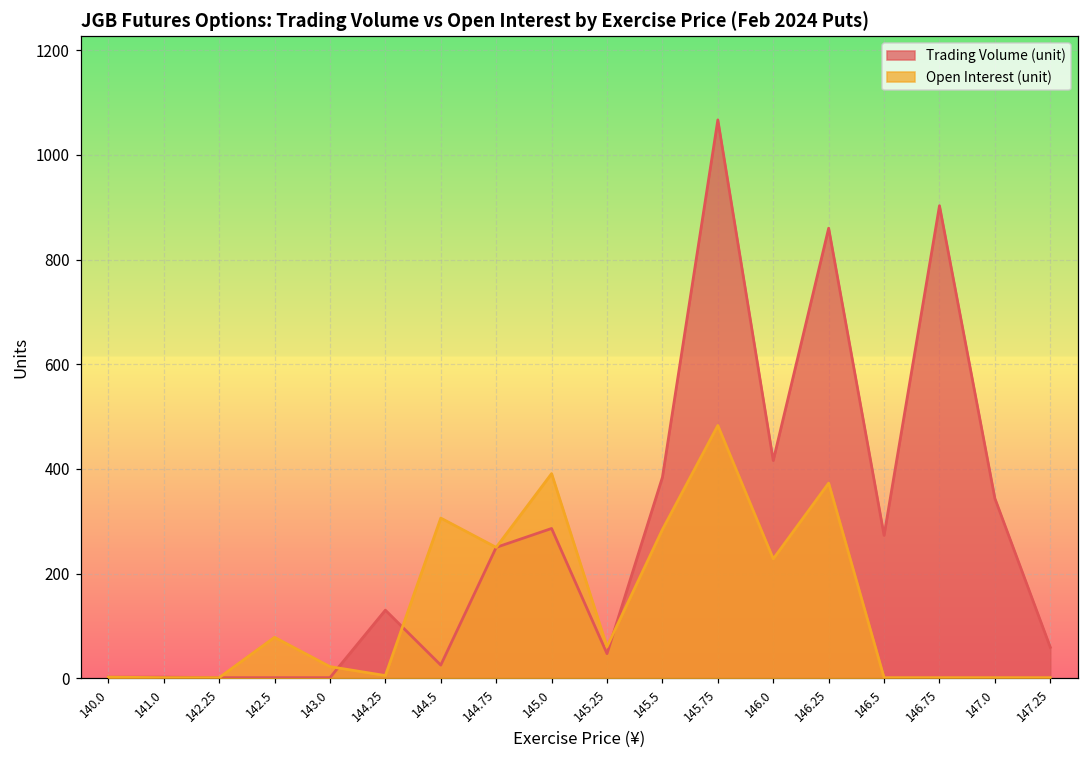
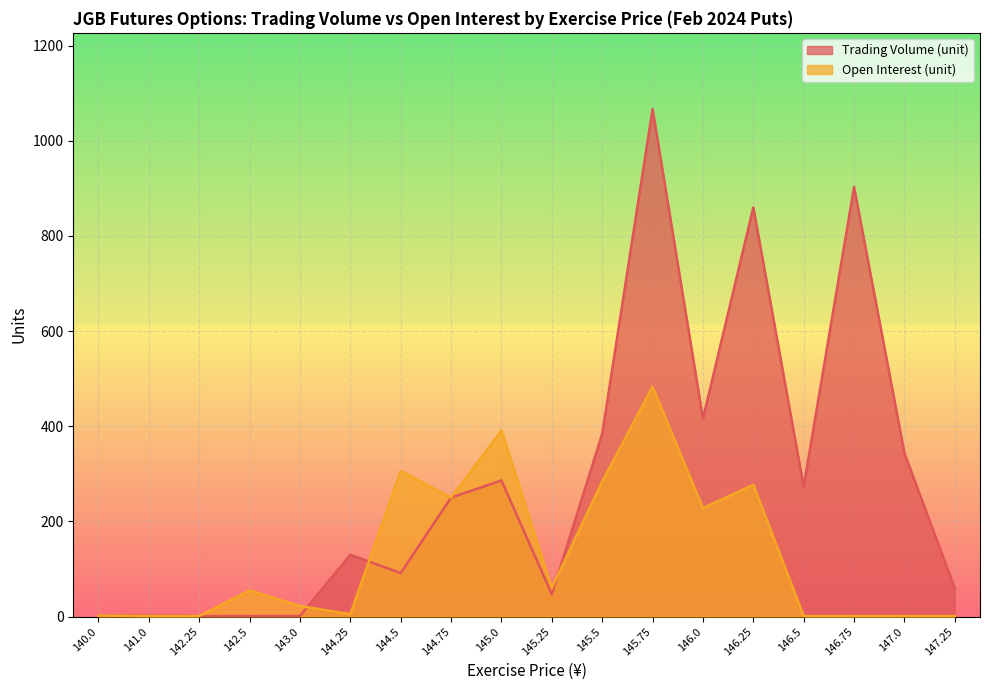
Open Interest (unit), 142.5: 80 -> 60
Trading Volume (unit), 144.5: 30 -> 90
Open Interest (unit), 146.25: 370 -> 280
